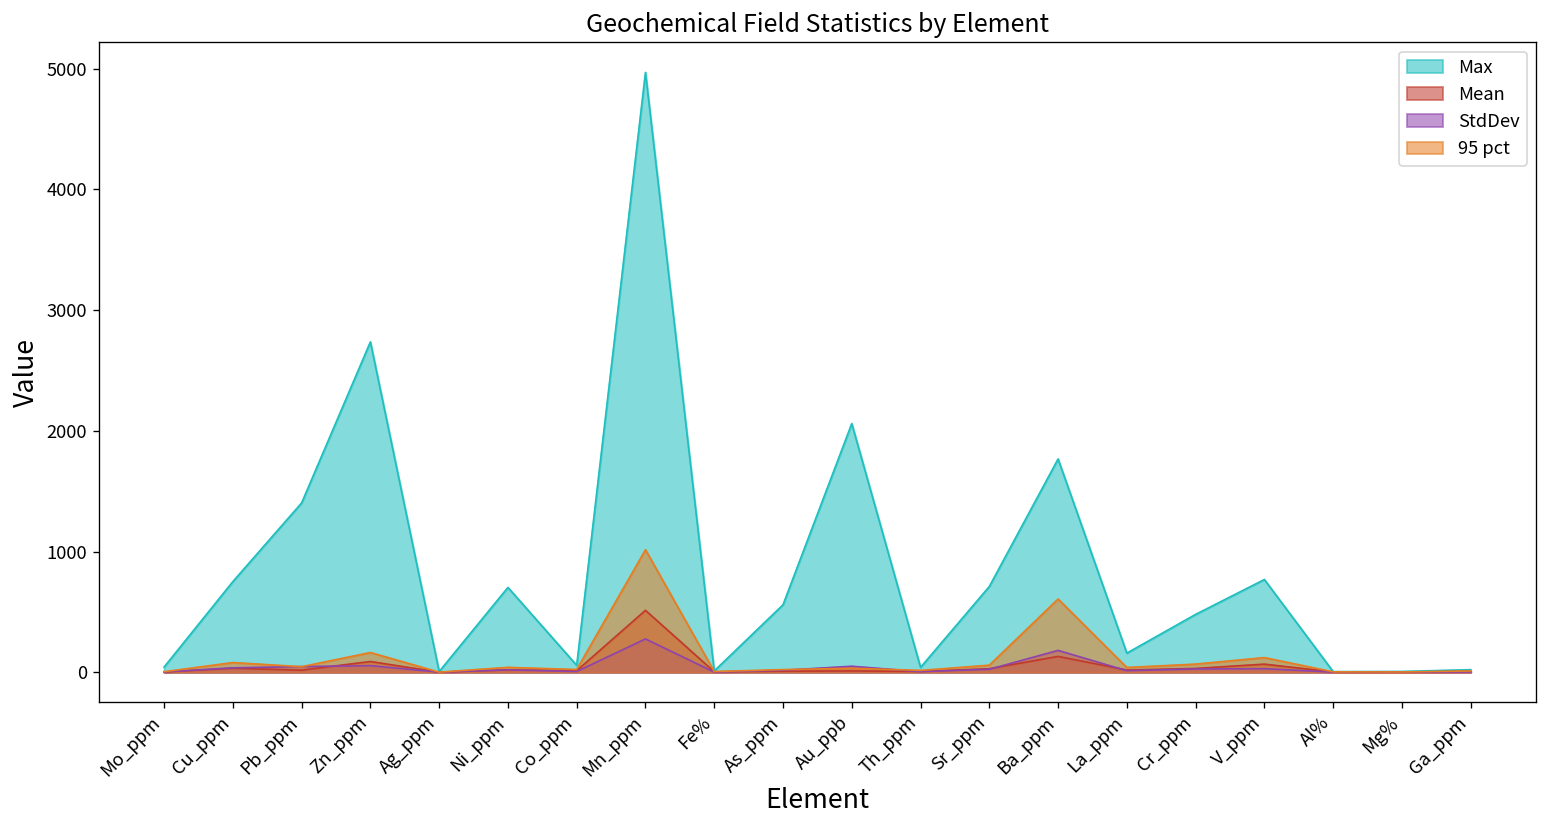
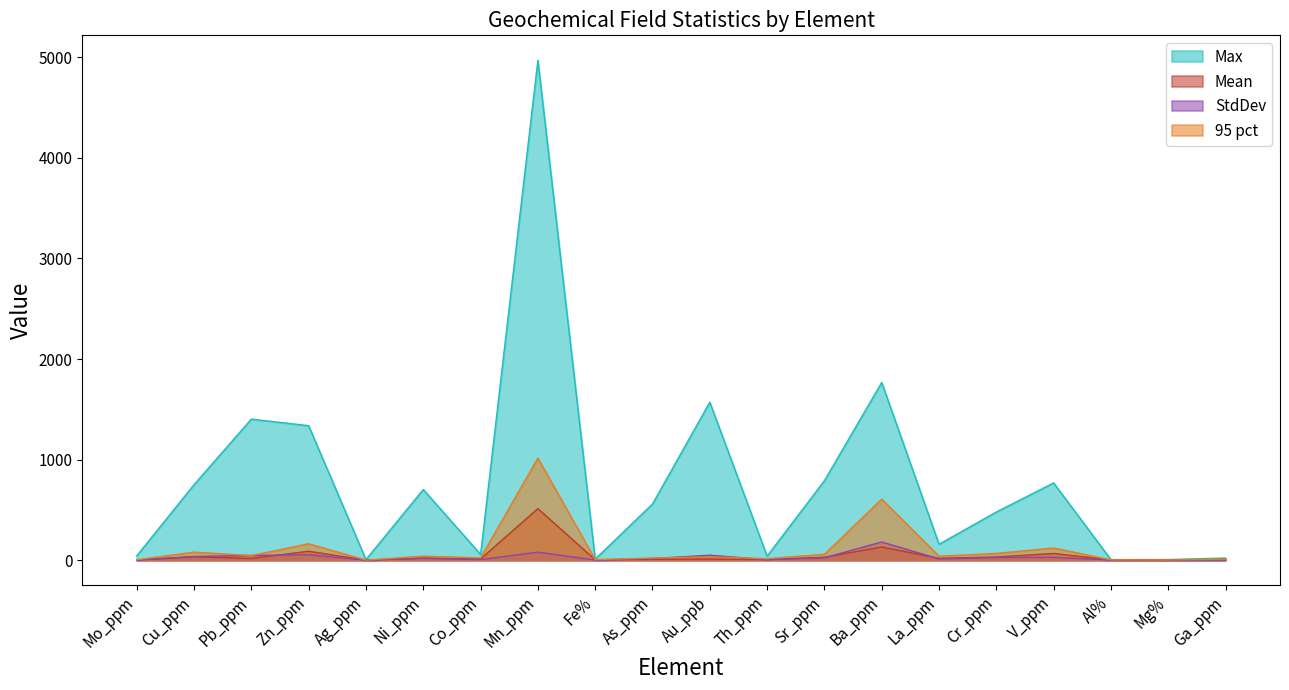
Max, Zn_ppm: 2740 -> 1340
StdDev, Mn_ppm: 280 -> 80
Max, Au_ppb: 2060 -> 1570
Max, Sr_ppm: 710 -> 790
